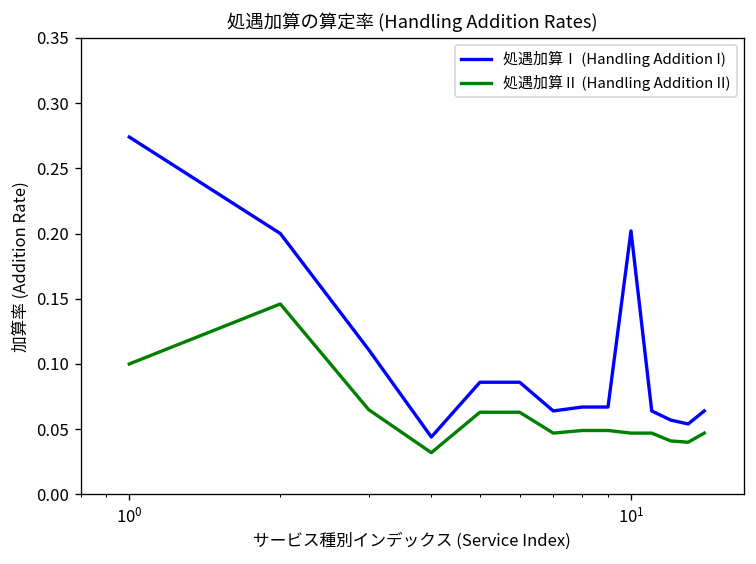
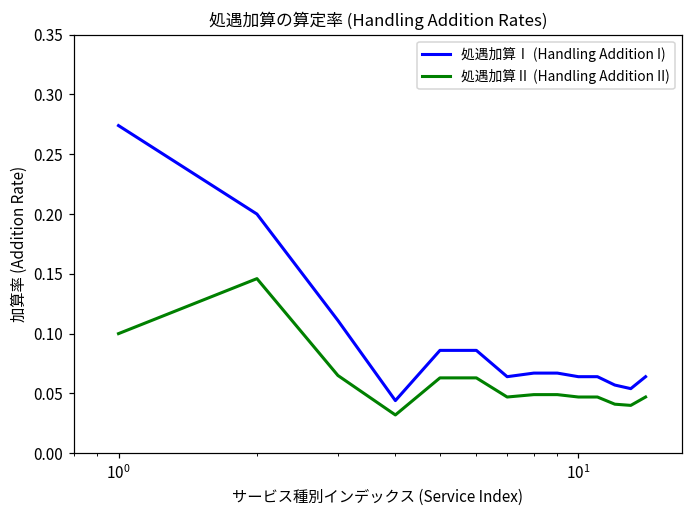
処遇加算Ⅰ (Handling Addition I), 10^1: 0.202 -> 0.064
